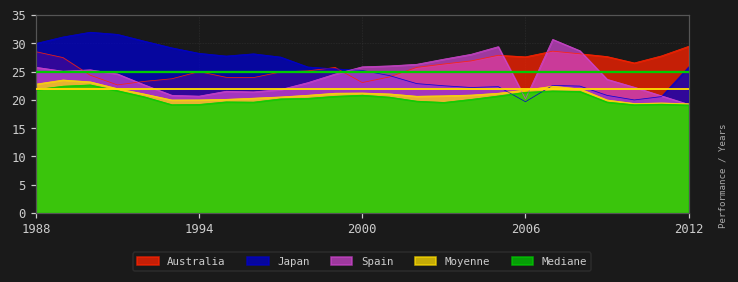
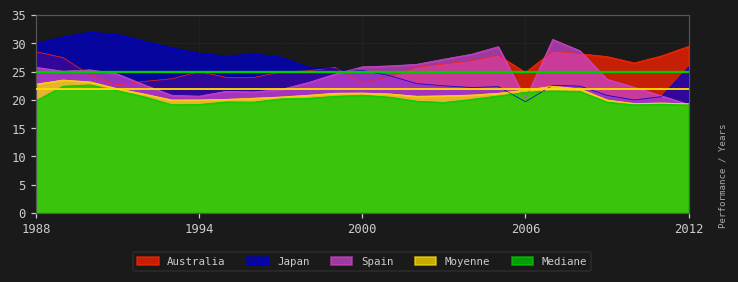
Mediane, 1988: 22 -> 20
Australia, 2006: 28 -> 25
